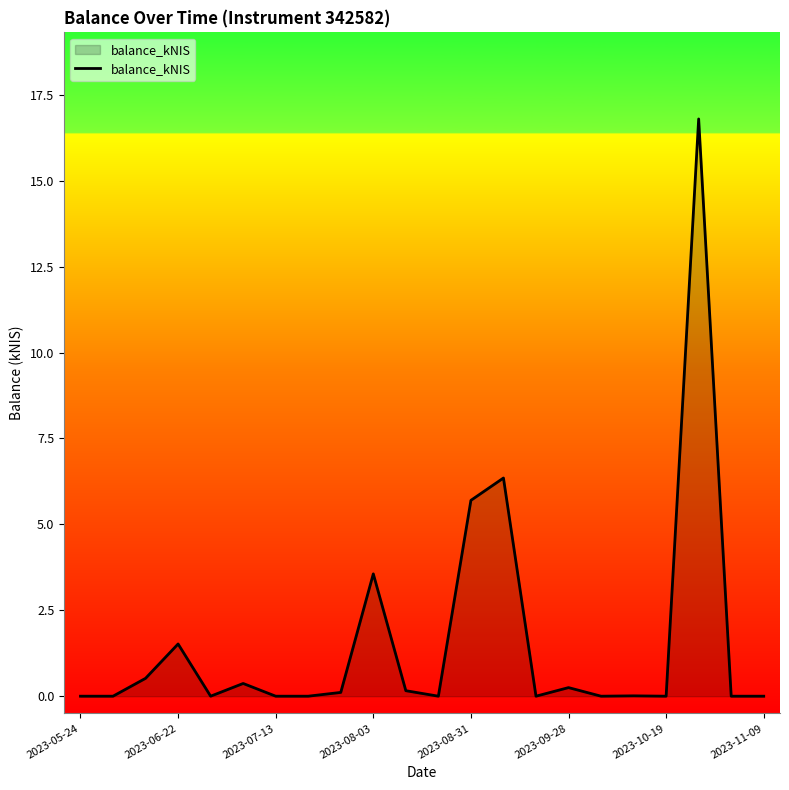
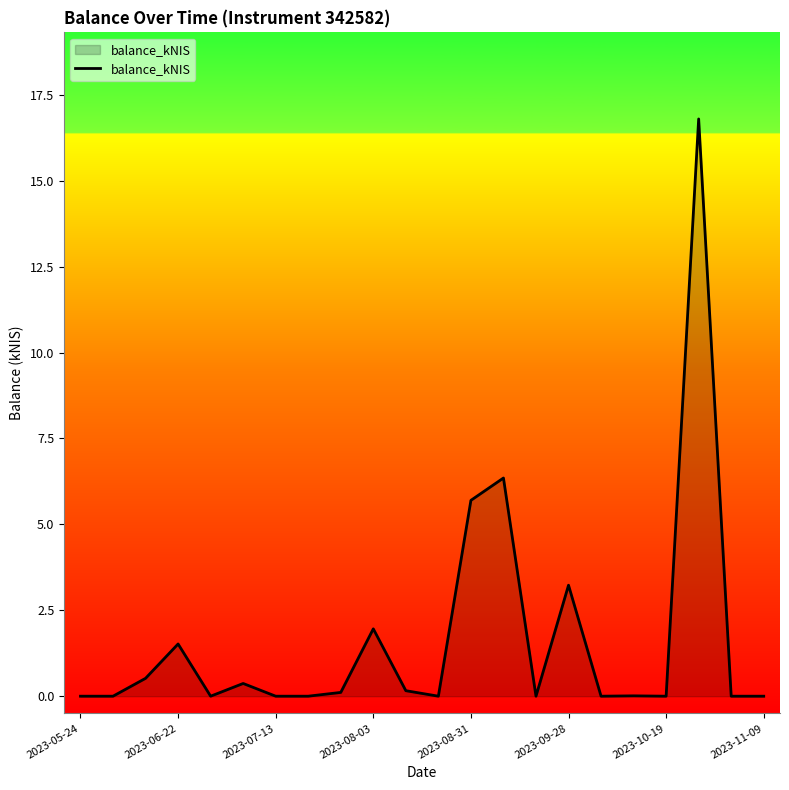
2023-08-03: 3.6 -> 2.0
2023-09-28: 0.3 -> 3.2
